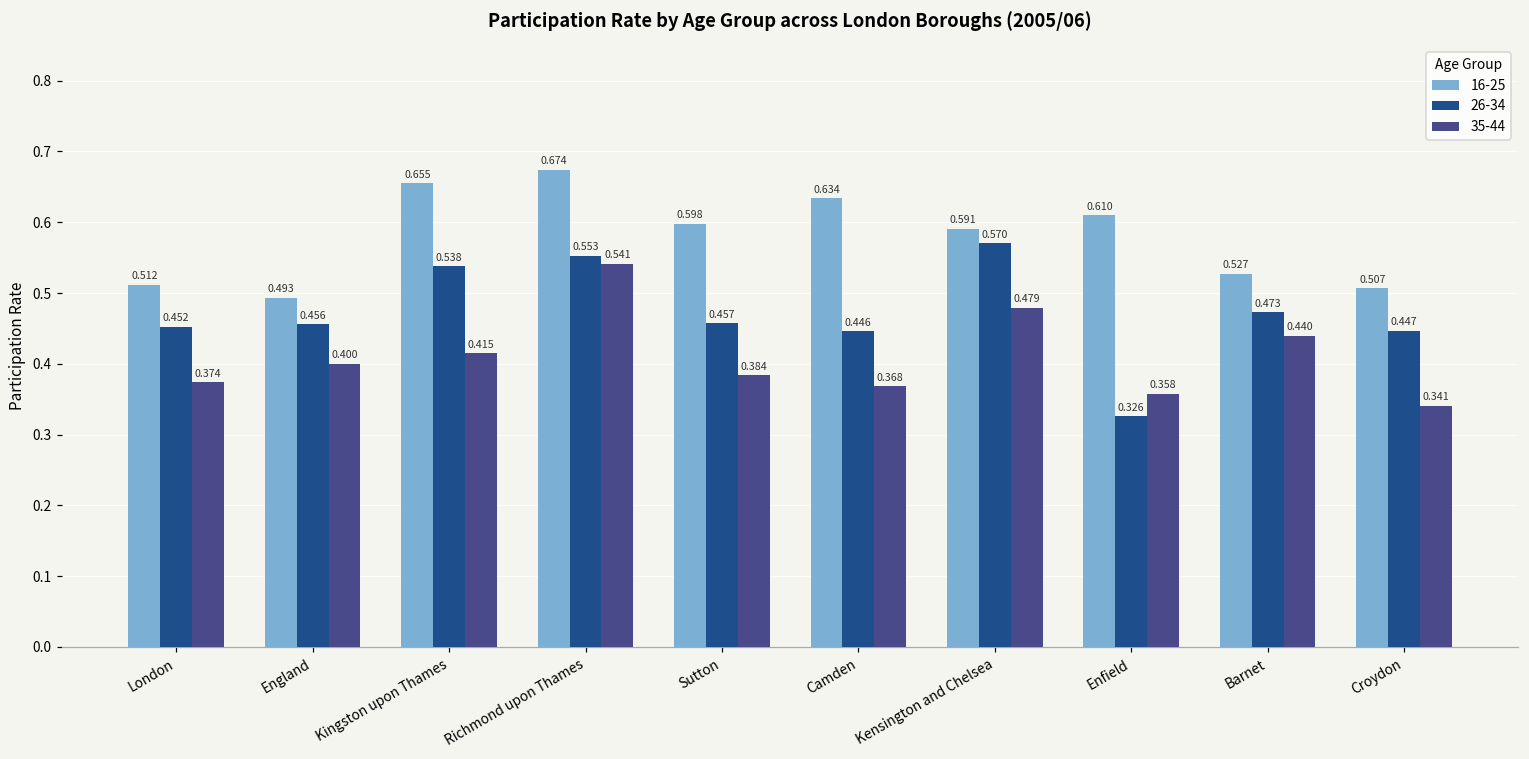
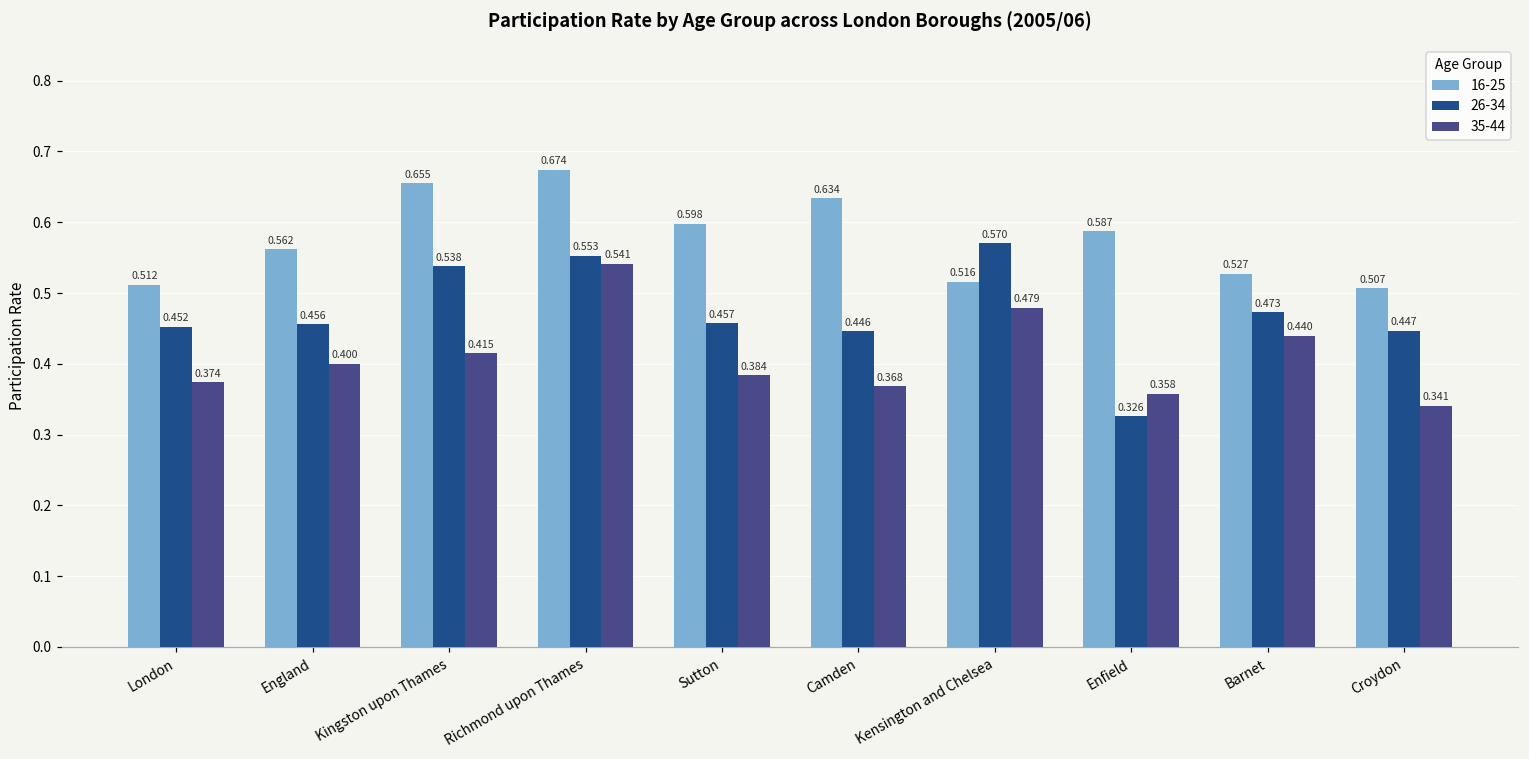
16-25, England: 0.493 -> 0.562
16-25, Kensington and Chelsea: 0.591 -> 0.516
16-25, Enfield: 0.610 -> 0.587
